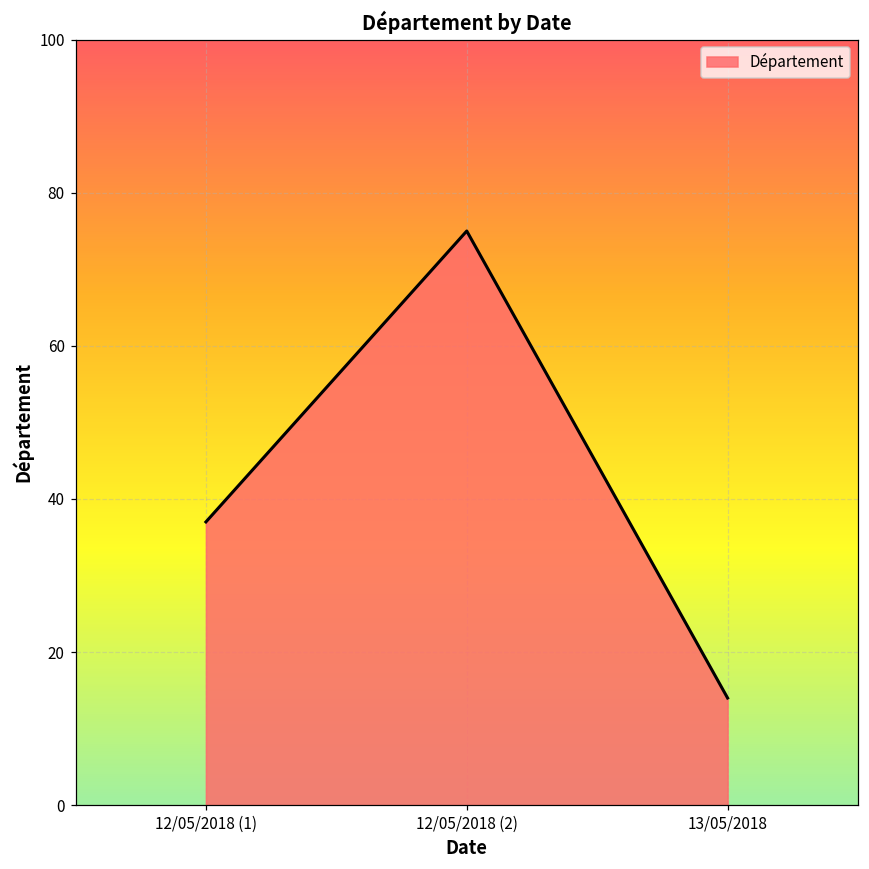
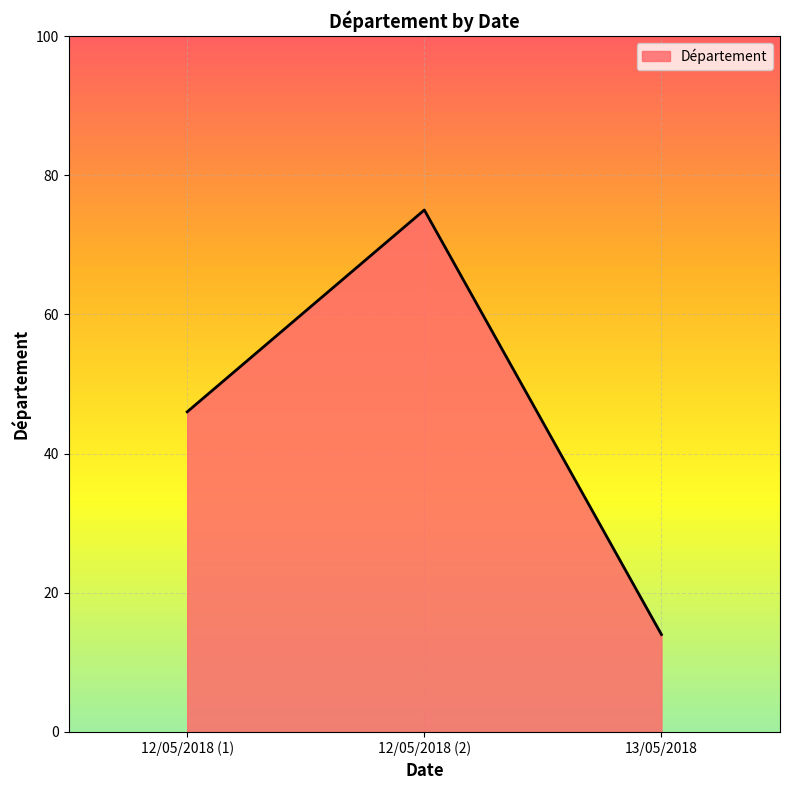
12/05/2018 (1): 37 -> 46
